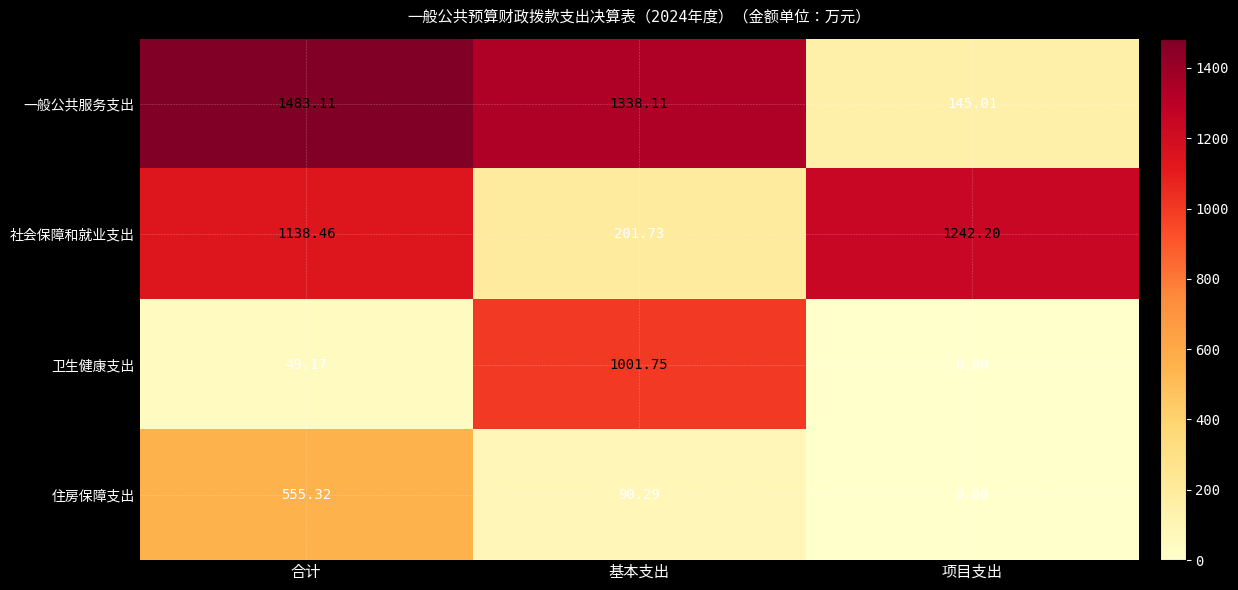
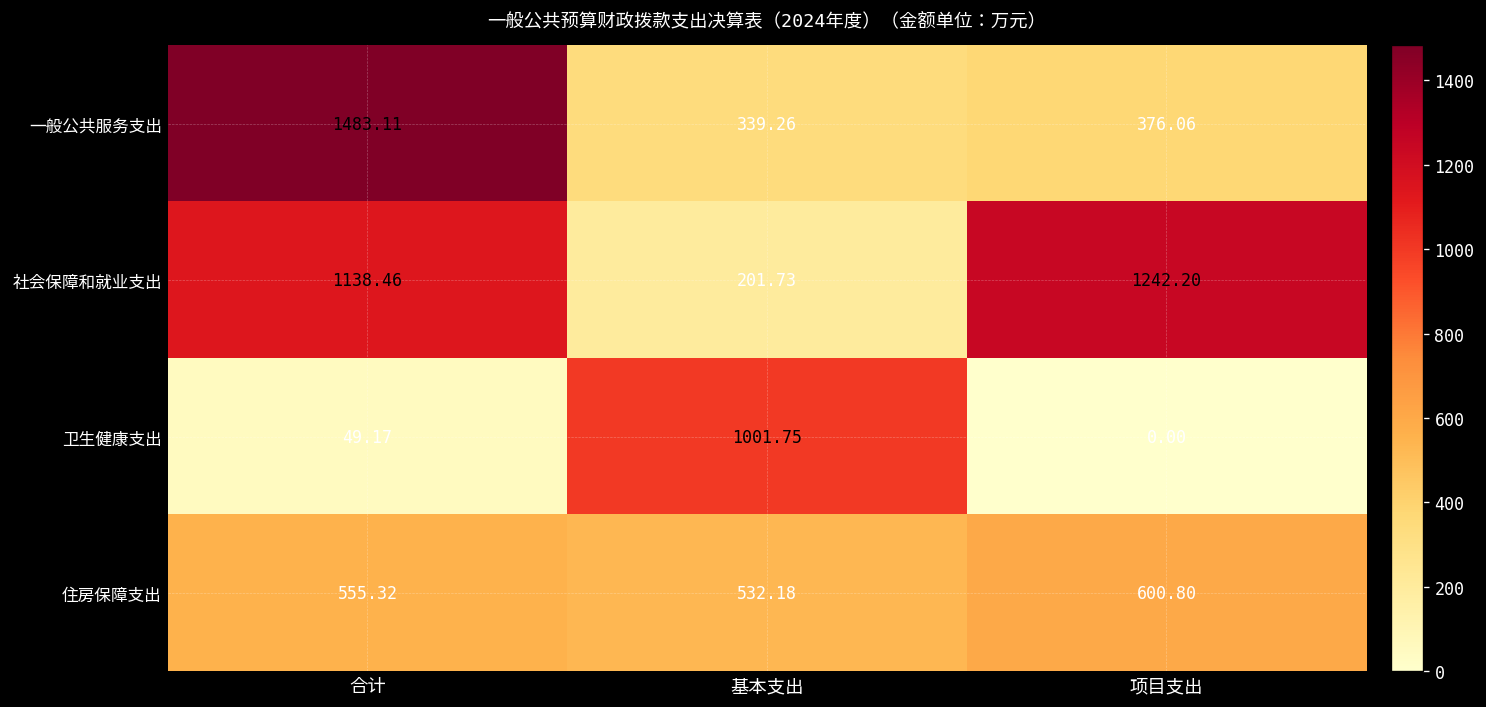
一般公共服务支出, 基本支出: 1338.11 -> 339.26
一般公共服务支出, 项目支出: 145.01 -> 376.06
住房保障支出, 基本支出: 90.29 -> 532.18
住房保障支出, 项目支出: 0.00 -> 600.80
